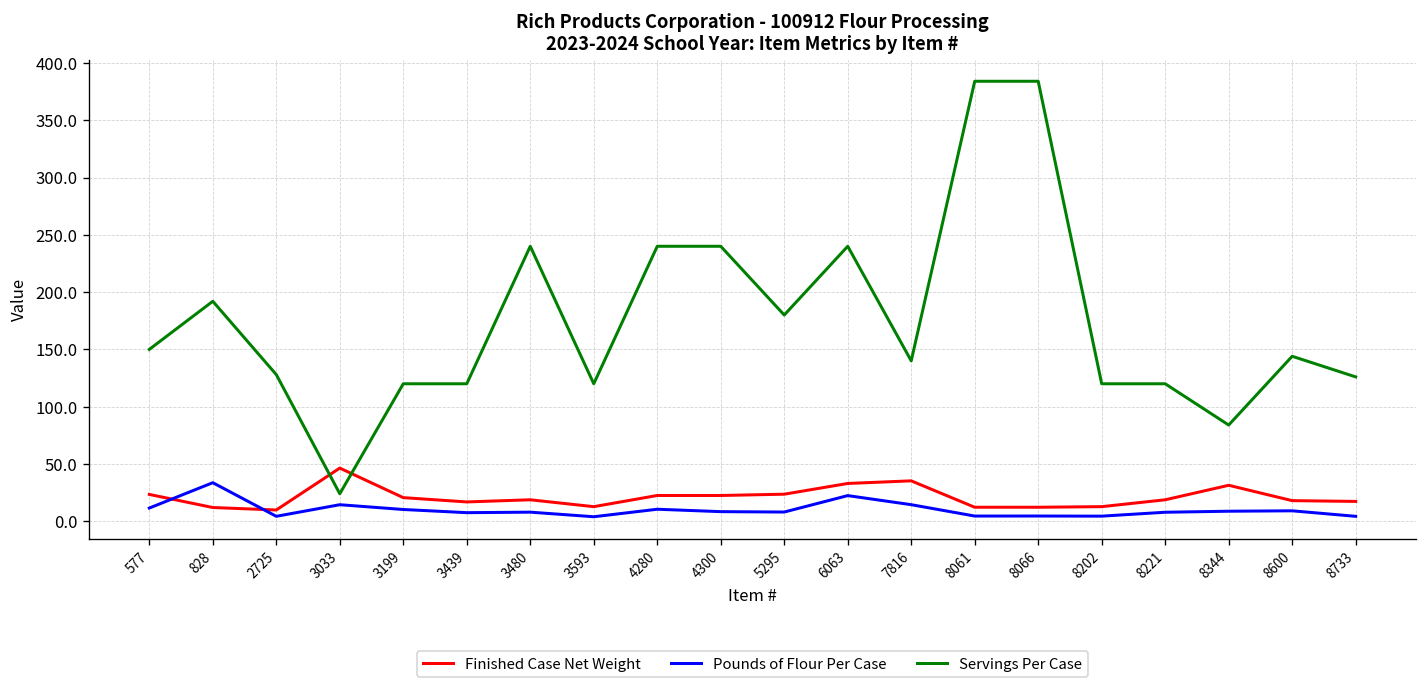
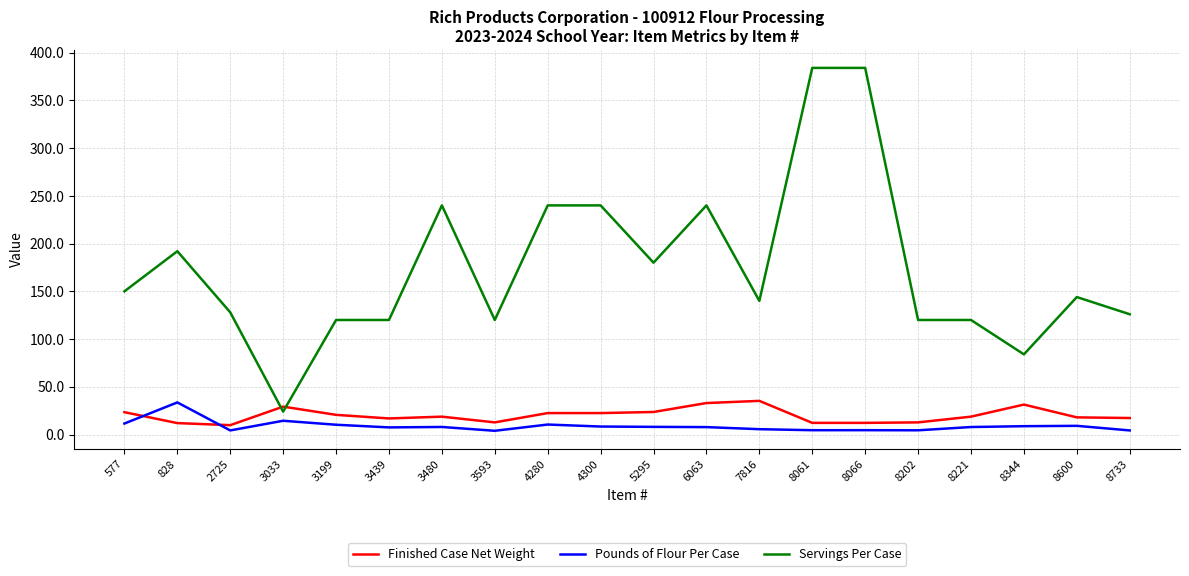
Finished Case Net Weight, 3033: 50 -> 30
Pounds of Flour Per Case, 6063: 20 -> 10
Pounds of Flour Per Case, 7816: 14 -> 6
